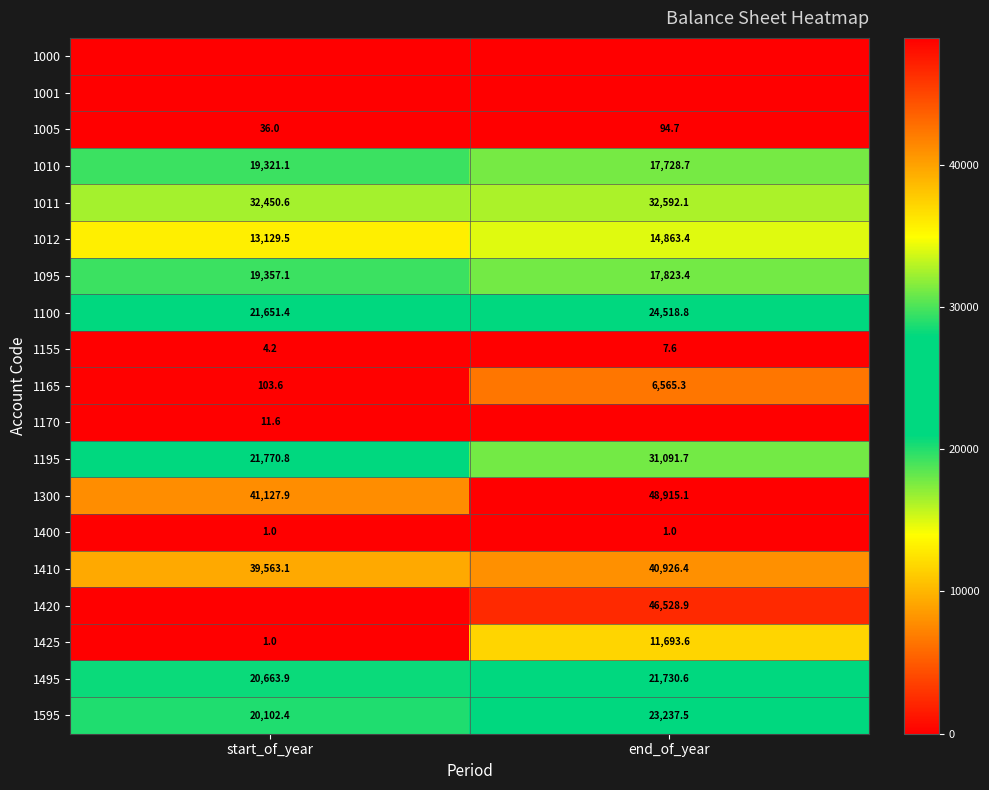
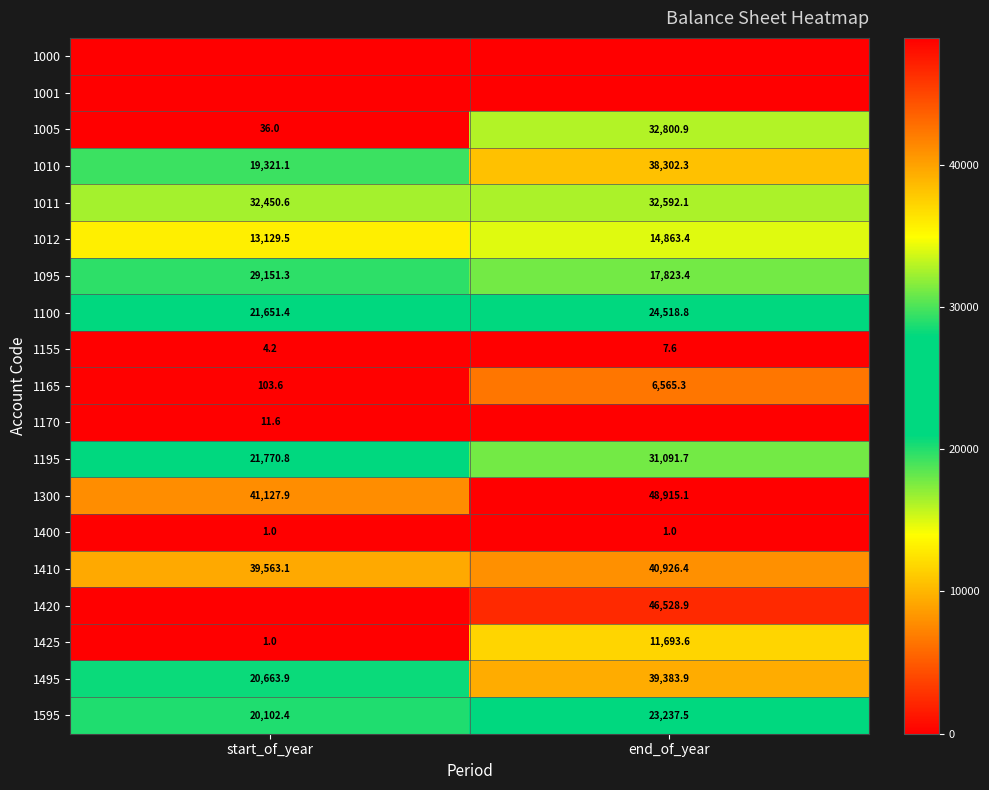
1005, end_of_year: 94.7 -> 32,800.9
1010, end_of_year: 17,728.7 -> 38,302.3
1095, start_of_year: 19,357.1 -> 29,151.3
1495, end_of_year: 21,730.6 -> 39,383.9
